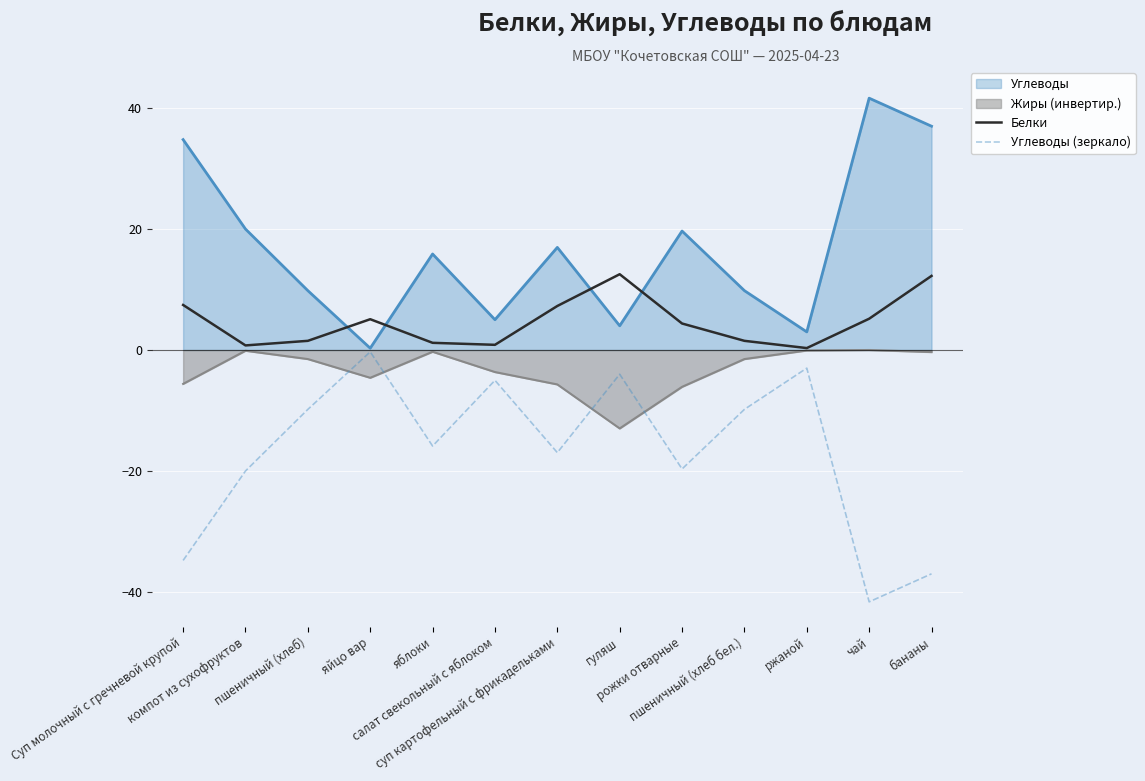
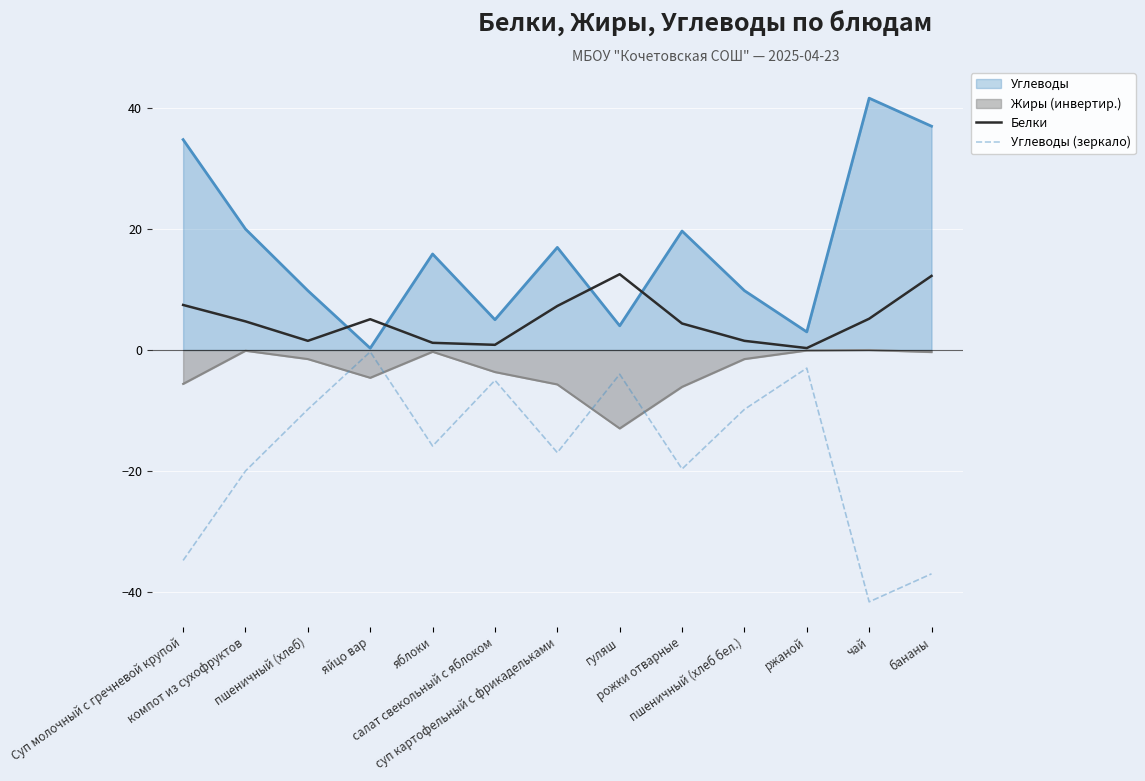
Белки, компот из сухофруктов: 1 -> 5
